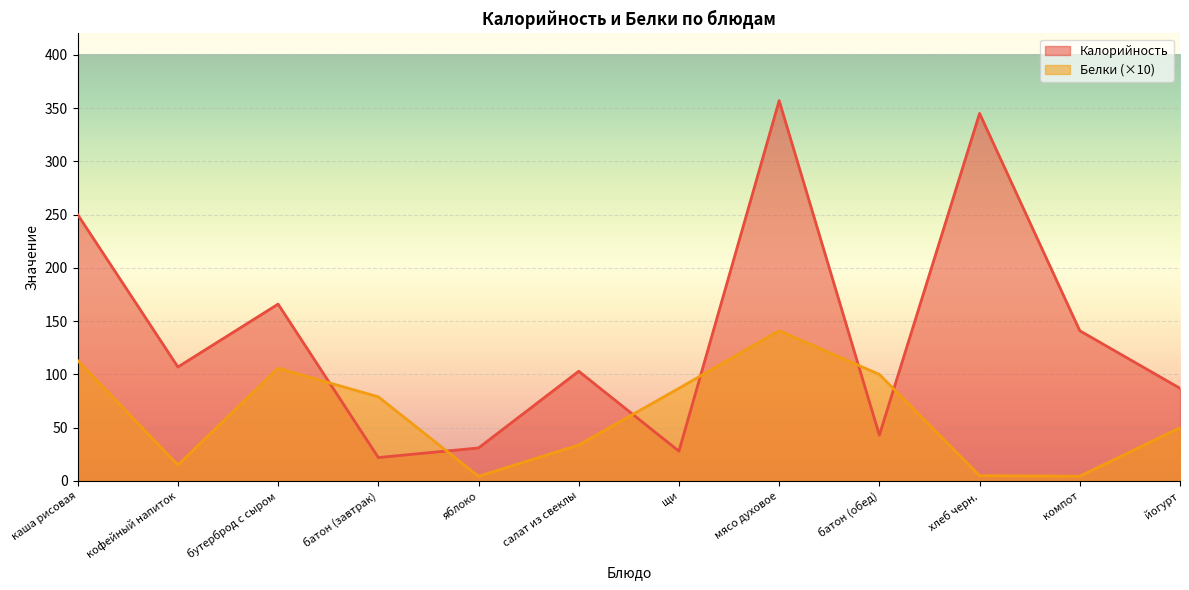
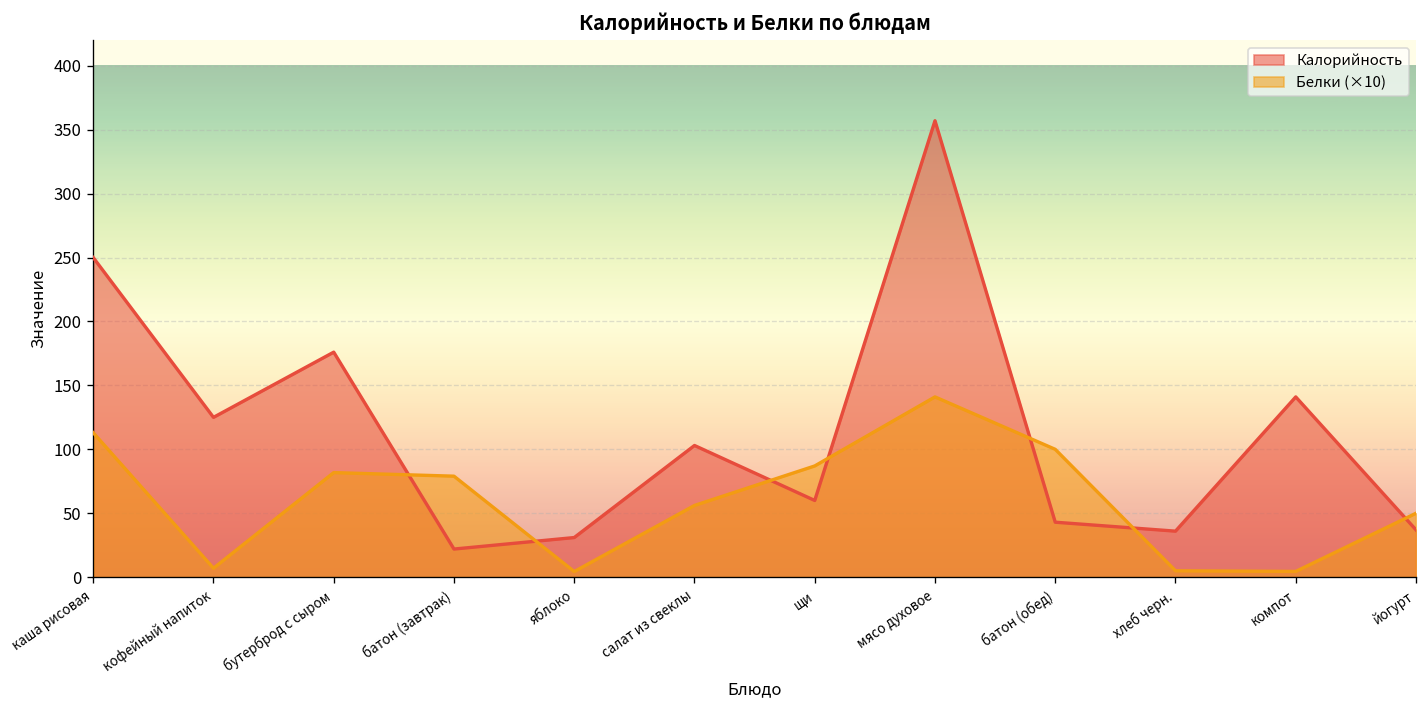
Калорийность, кофейный напиток: 107 -> 125
Белки (×10), кофейный напиток: 15 -> 7
Калорийность, бутерброд с сыром: 166 -> 176
Белки (×10), бутерброд с сыром: 106 -> 82
Белки (×10), салат из свеклы: 34 -> 56
Калорийность, щи: 28 -> 60
Калорийность, хлеб черн.: 345 -> 36
Калорийность, йогурт: 87 -> 37
